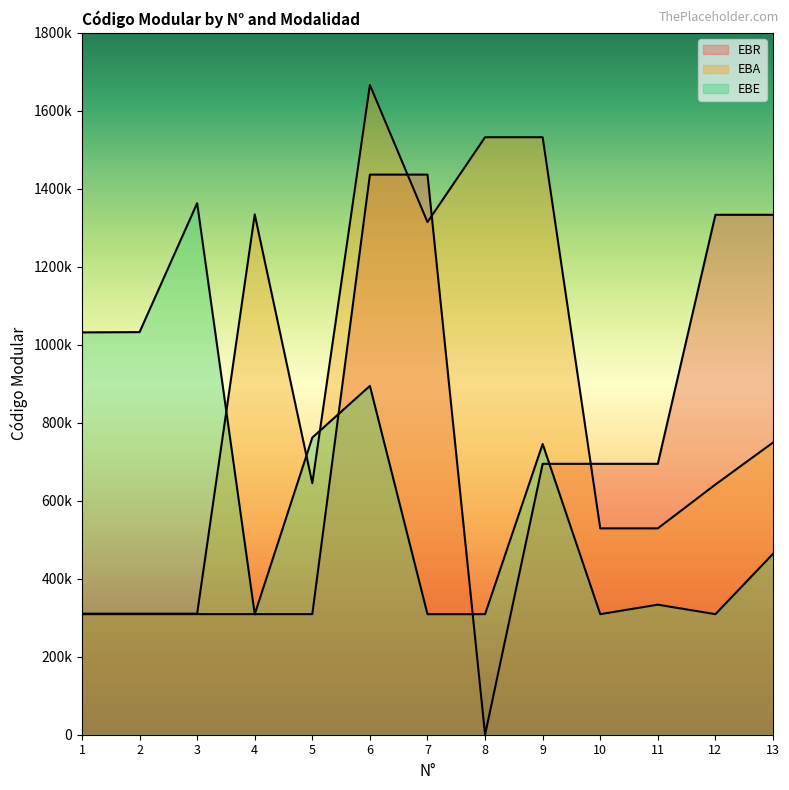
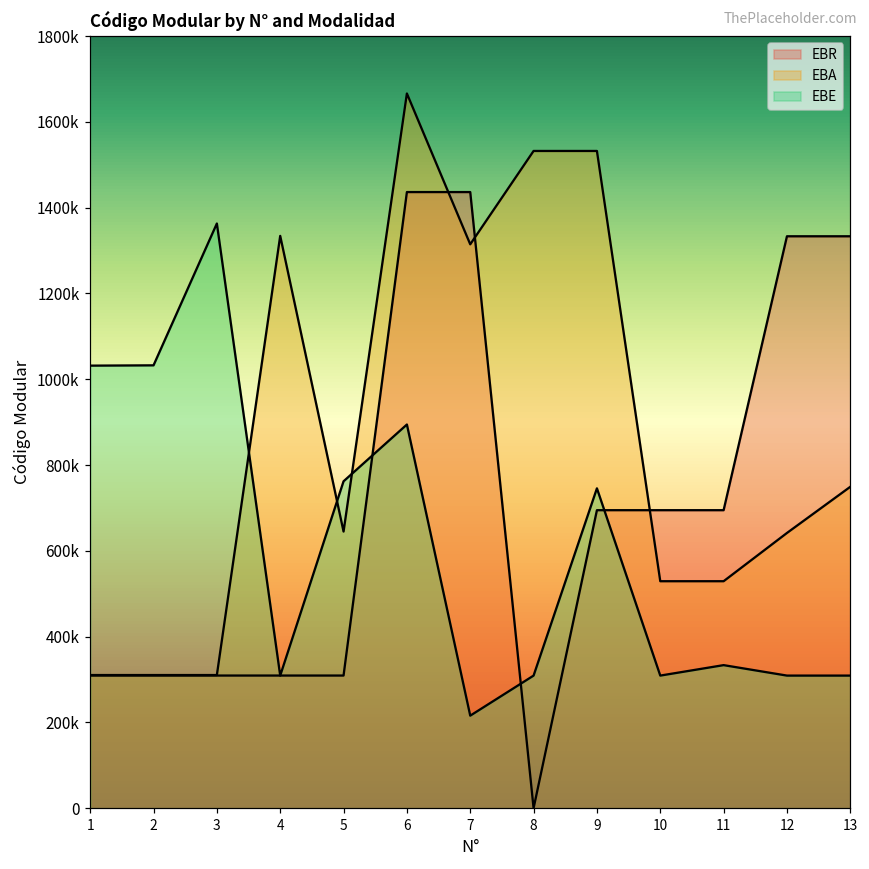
EBE, 7: 310000 -> 220000
EBE, 13: 460000 -> 310000
